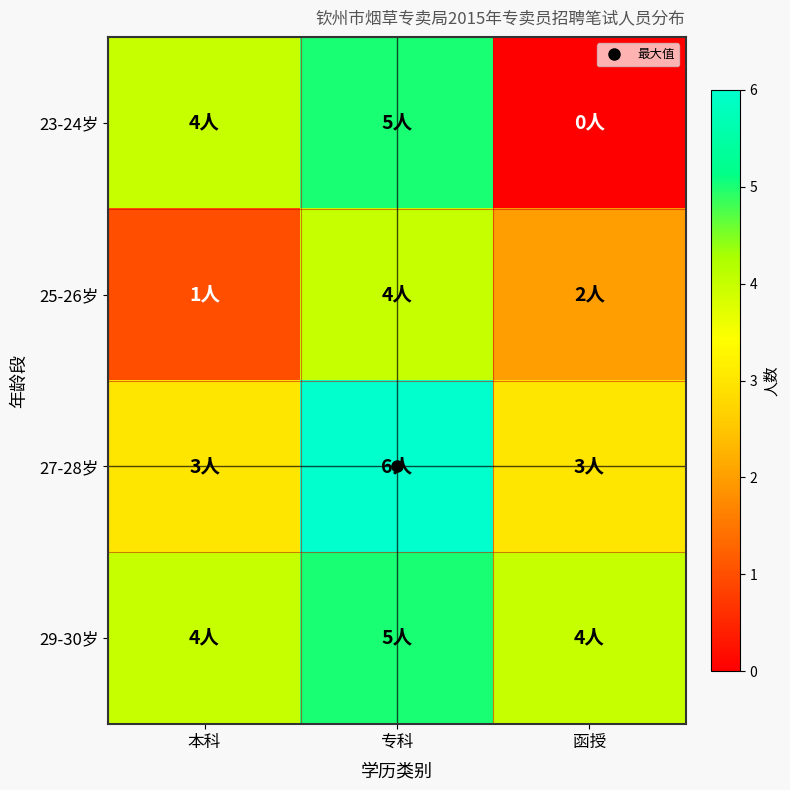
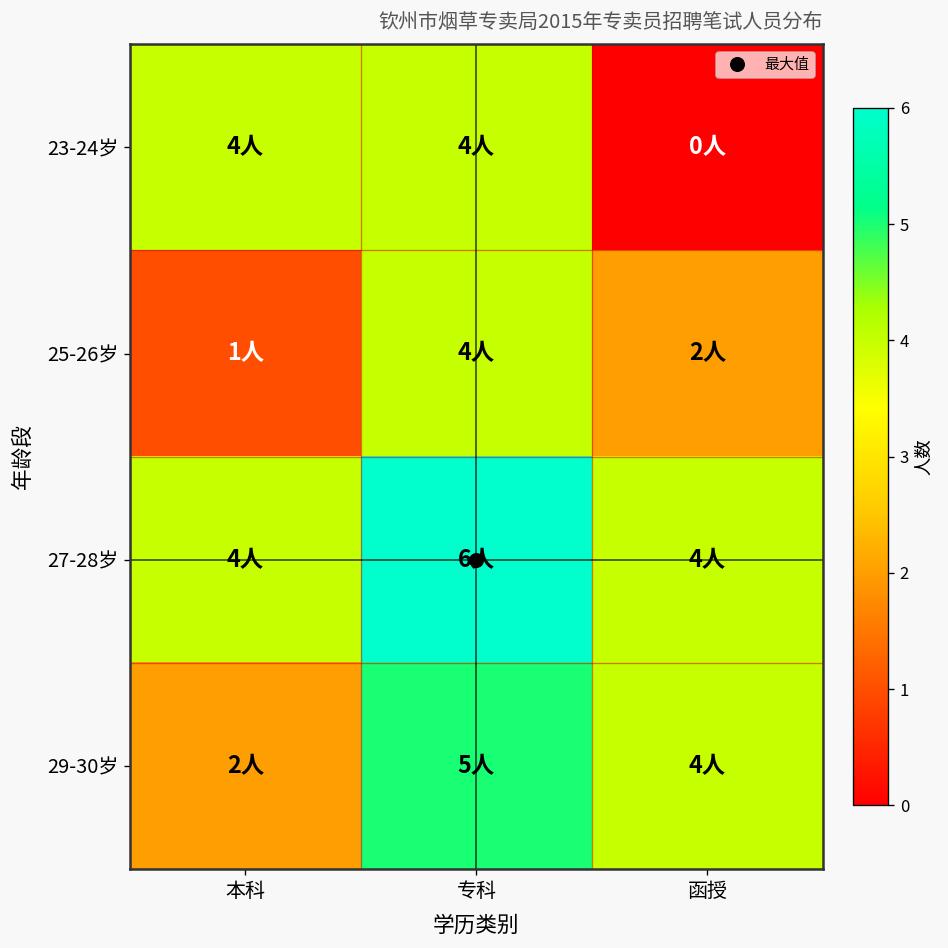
23-24岁, 专科: 5人 -> 4人
27-28岁, 本科: 3人 -> 4人
27-28岁, 函授: 3人 -> 4人
29-30岁, 本科: 4人 -> 2人
